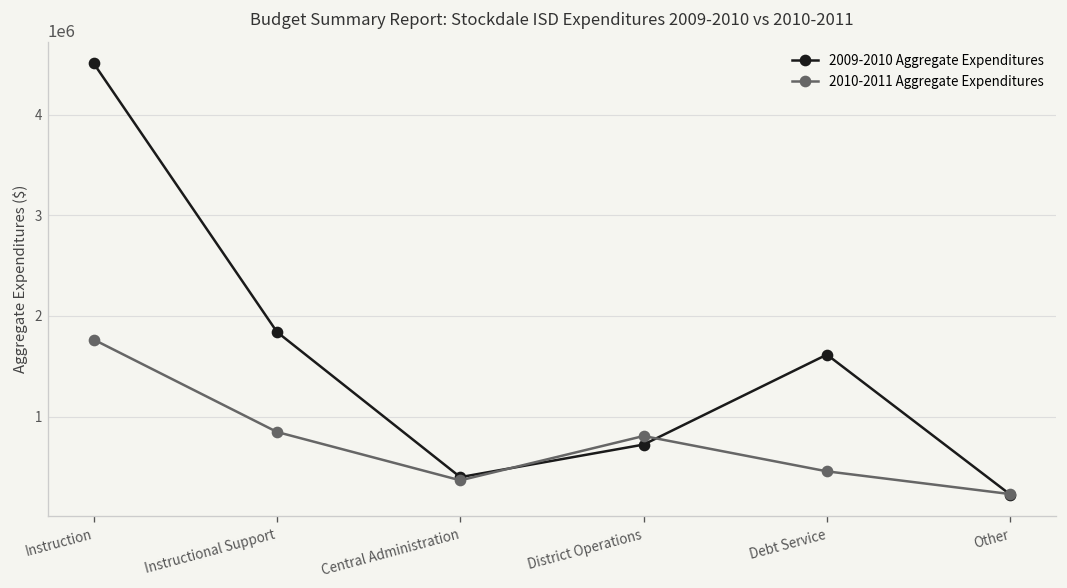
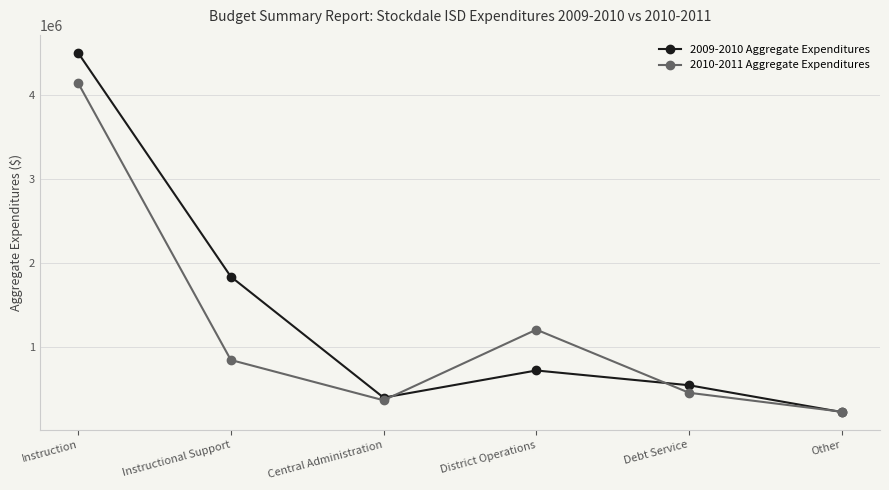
2010-2011 Aggregate Expenditures, Instruction: 1800000 -> 4100000
2010-2011 Aggregate Expenditures, District Operations: 800000 -> 1200000
2009-2010 Aggregate Expenditures, Debt Service: 1600000 -> 500000
